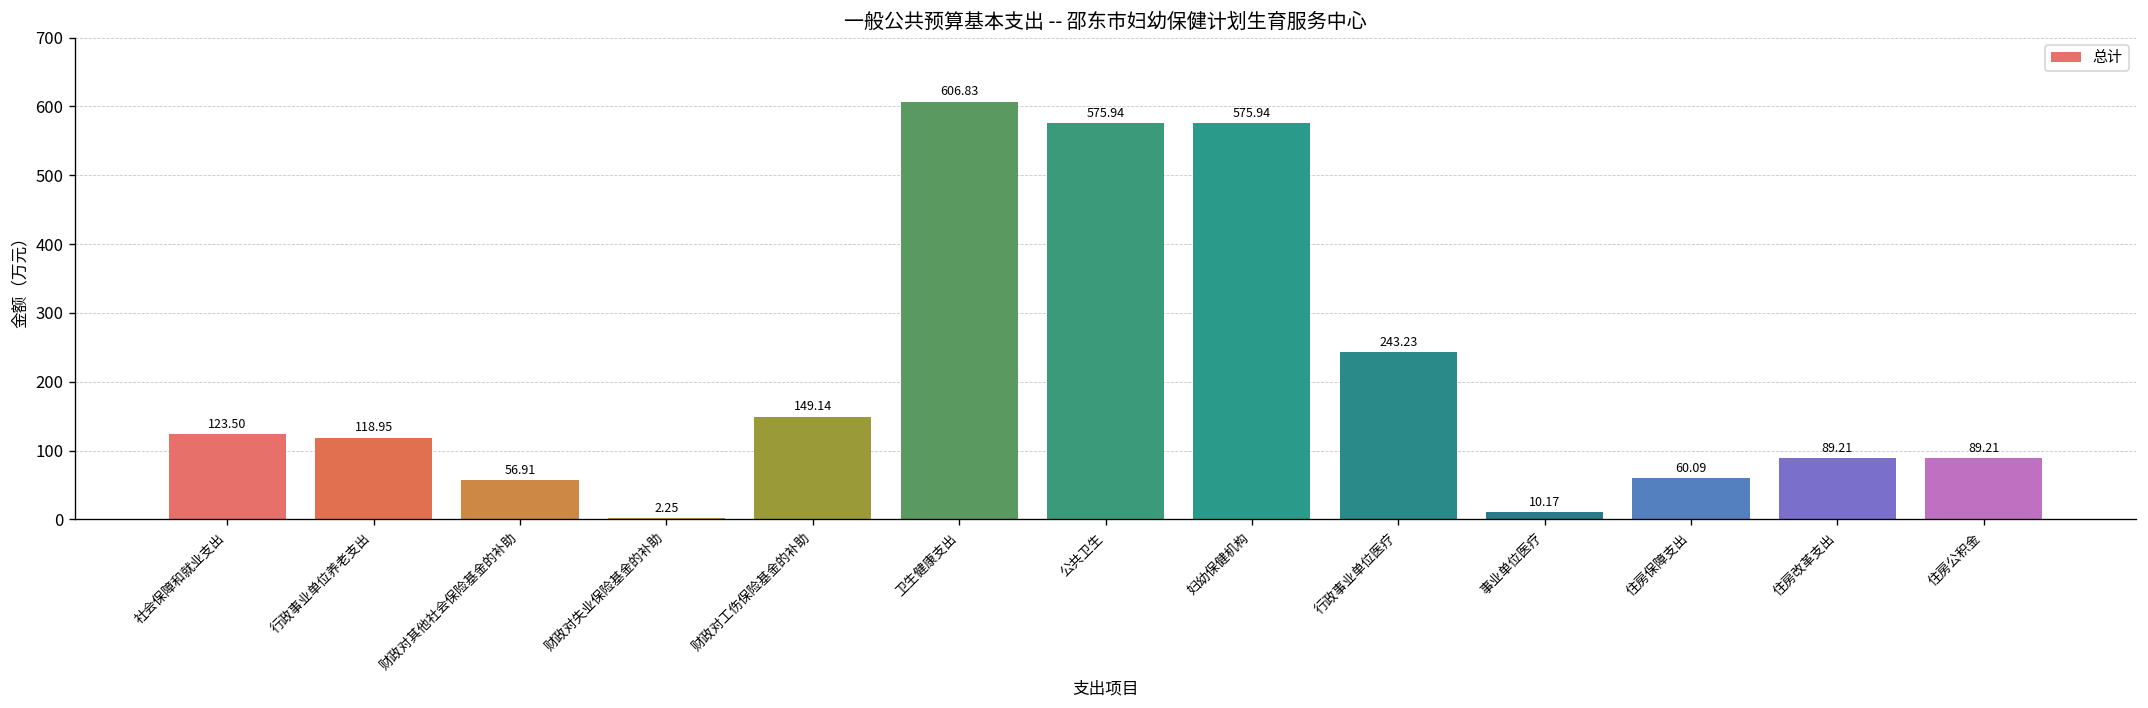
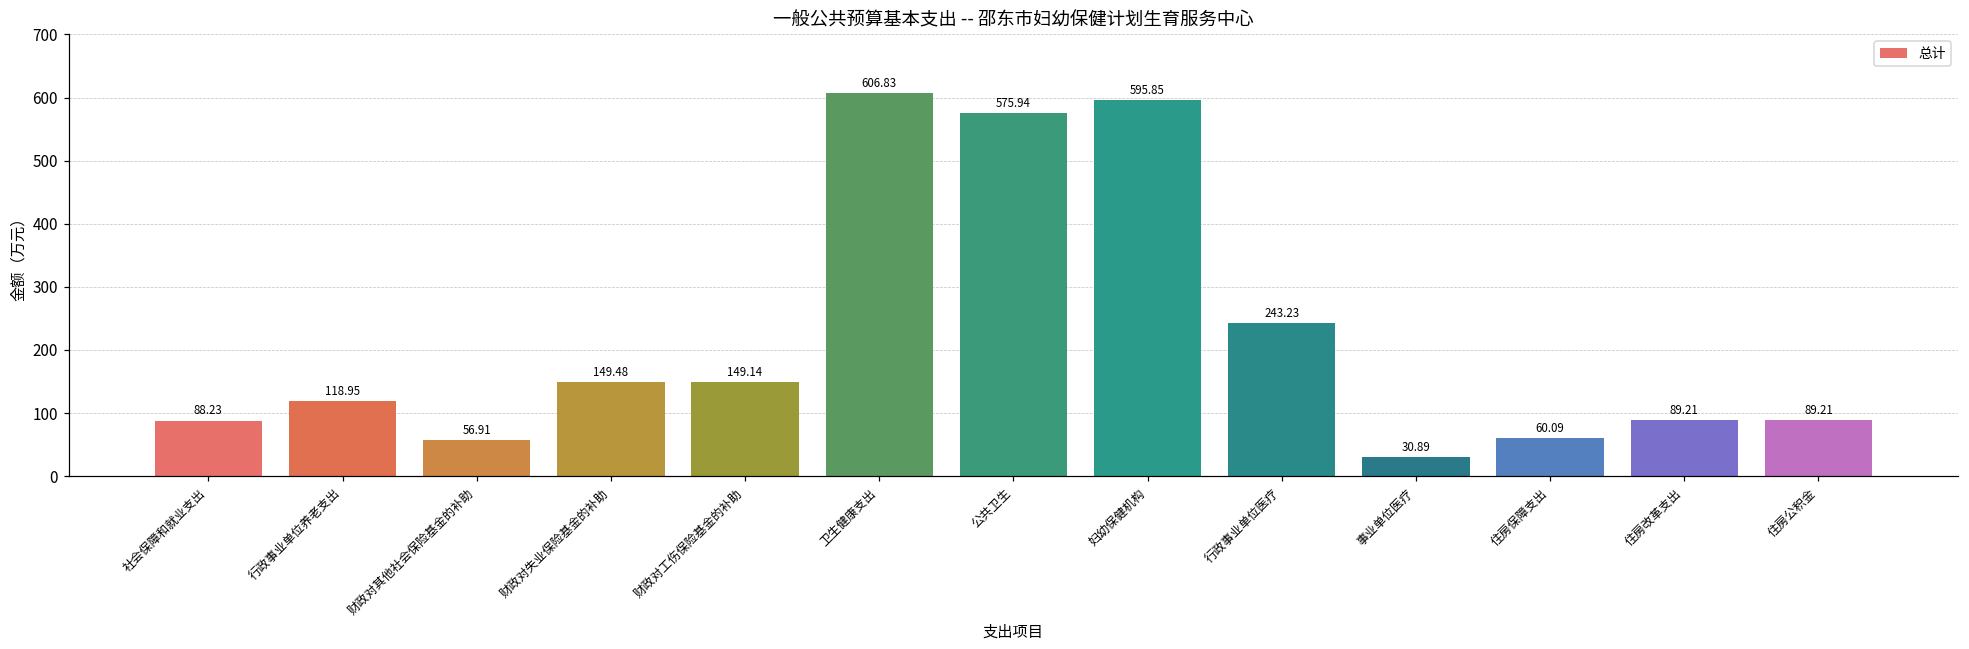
社会保障和就业支出: 123.50 -> 88.23
财政对失业保险基金的补助: 2.25 -> 149.48
妇幼保健机构: 575.94 -> 595.85
事业单位医疗: 10.17 -> 30.89
